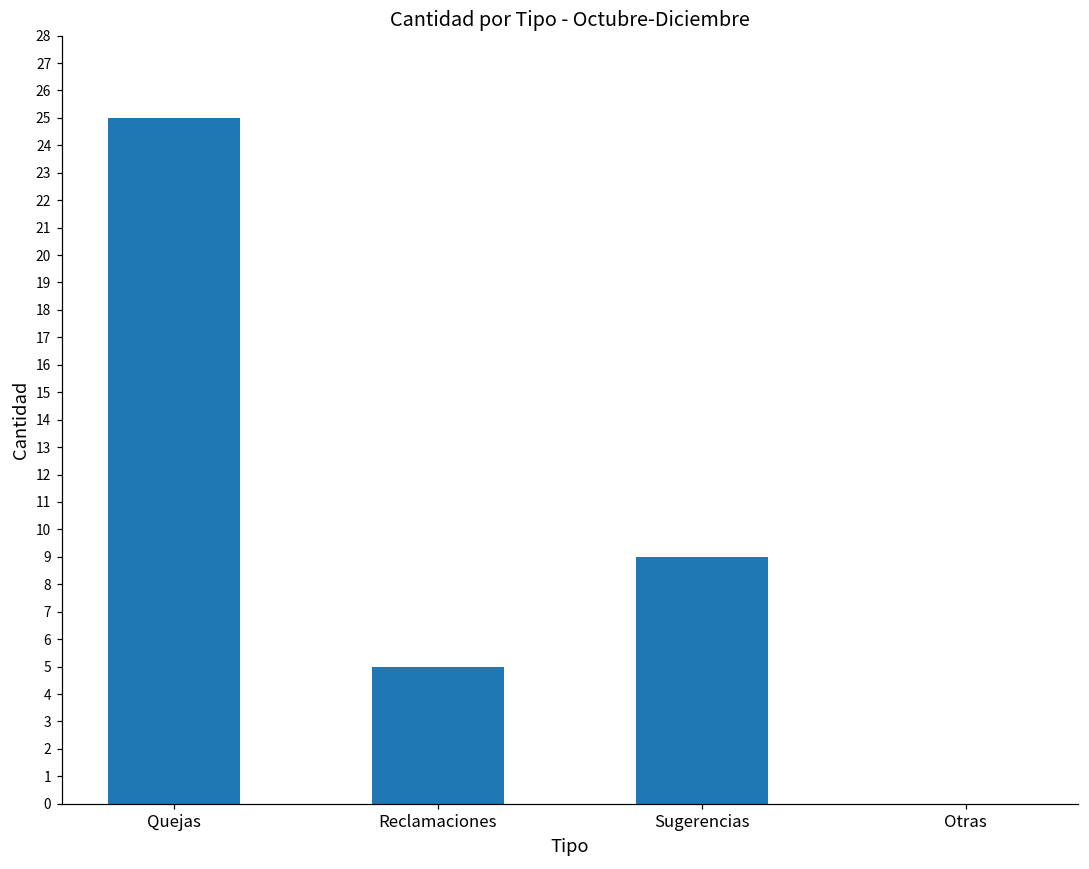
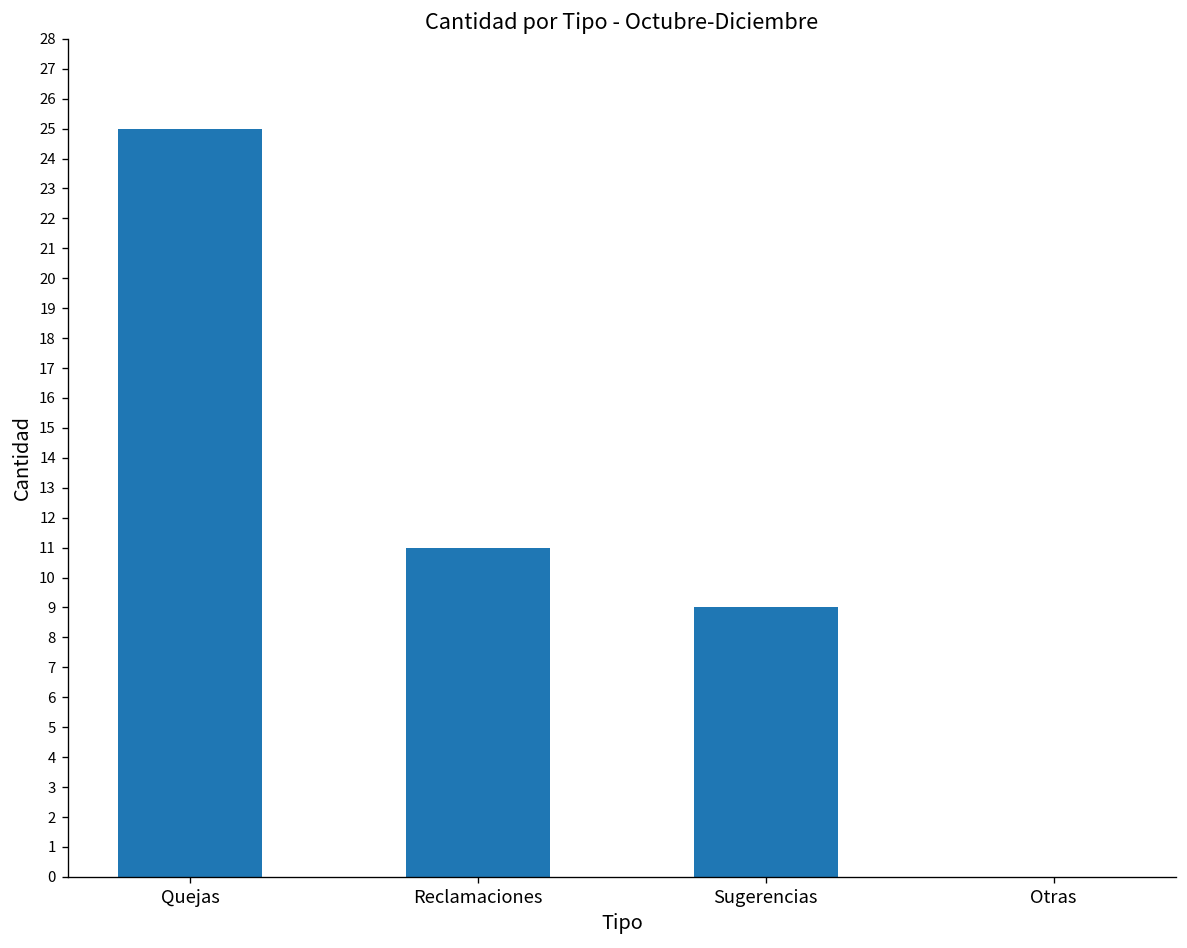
Reclamaciones: 5 -> 11
